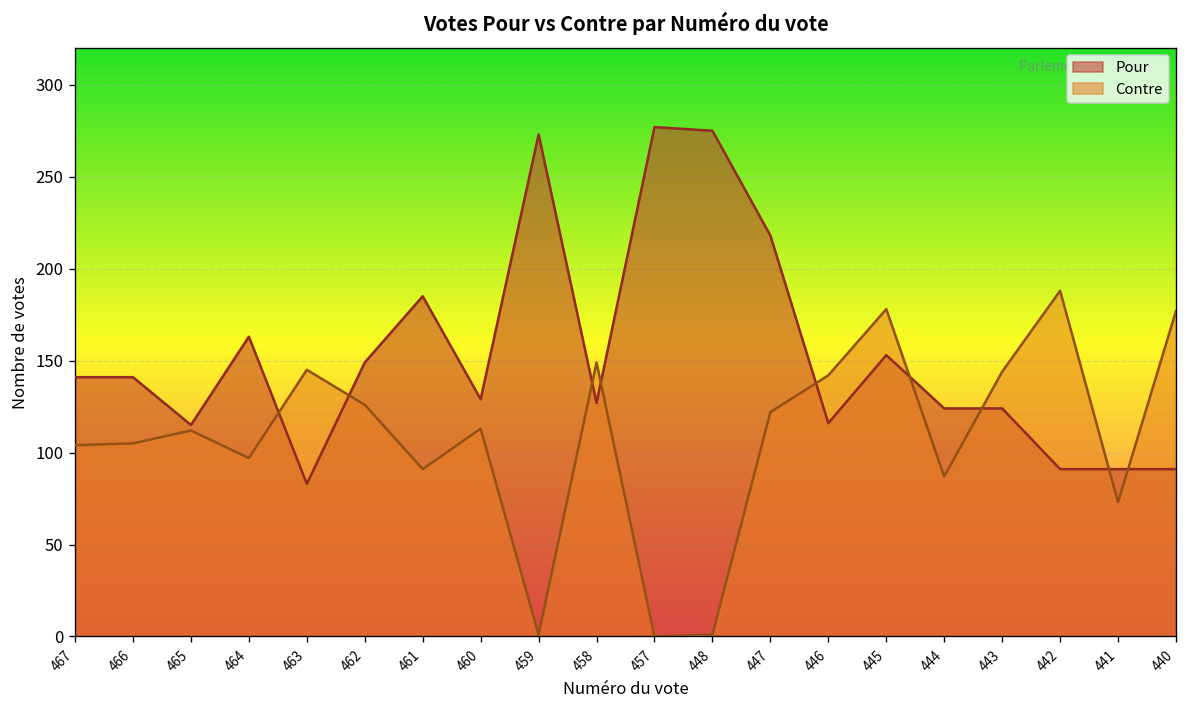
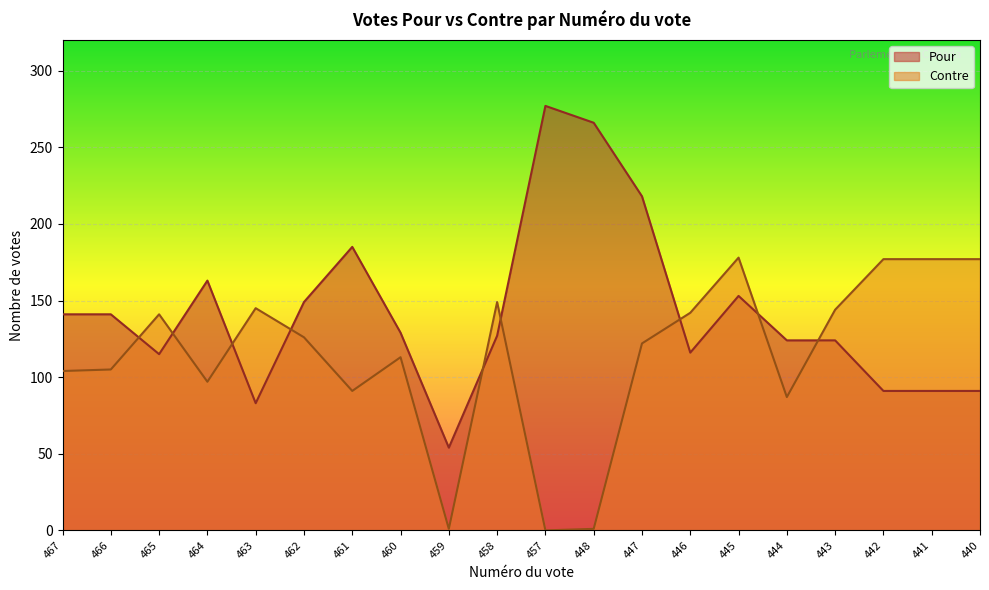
Contre, 465: 112 -> 141
Pour, 459: 273 -> 54
Pour, 448: 275 -> 266
Contre, 442: 188 -> 177
Contre, 441: 73 -> 177
